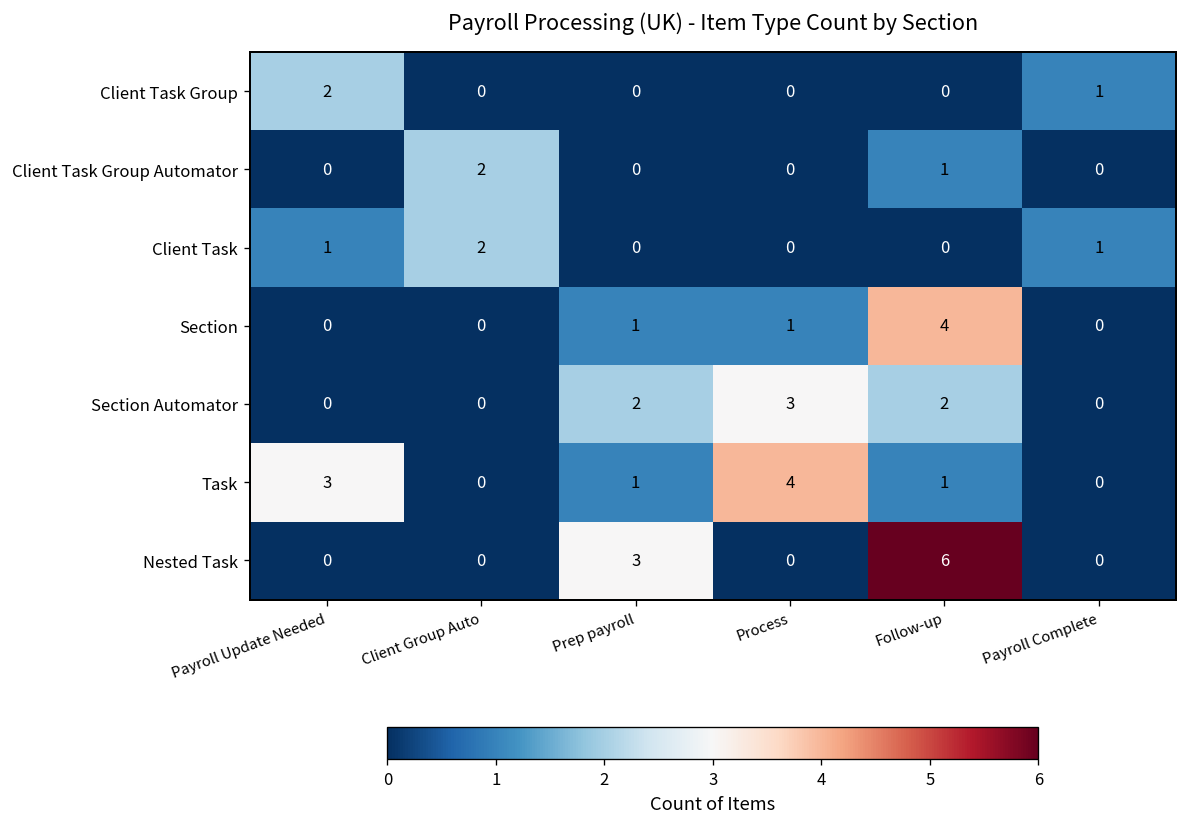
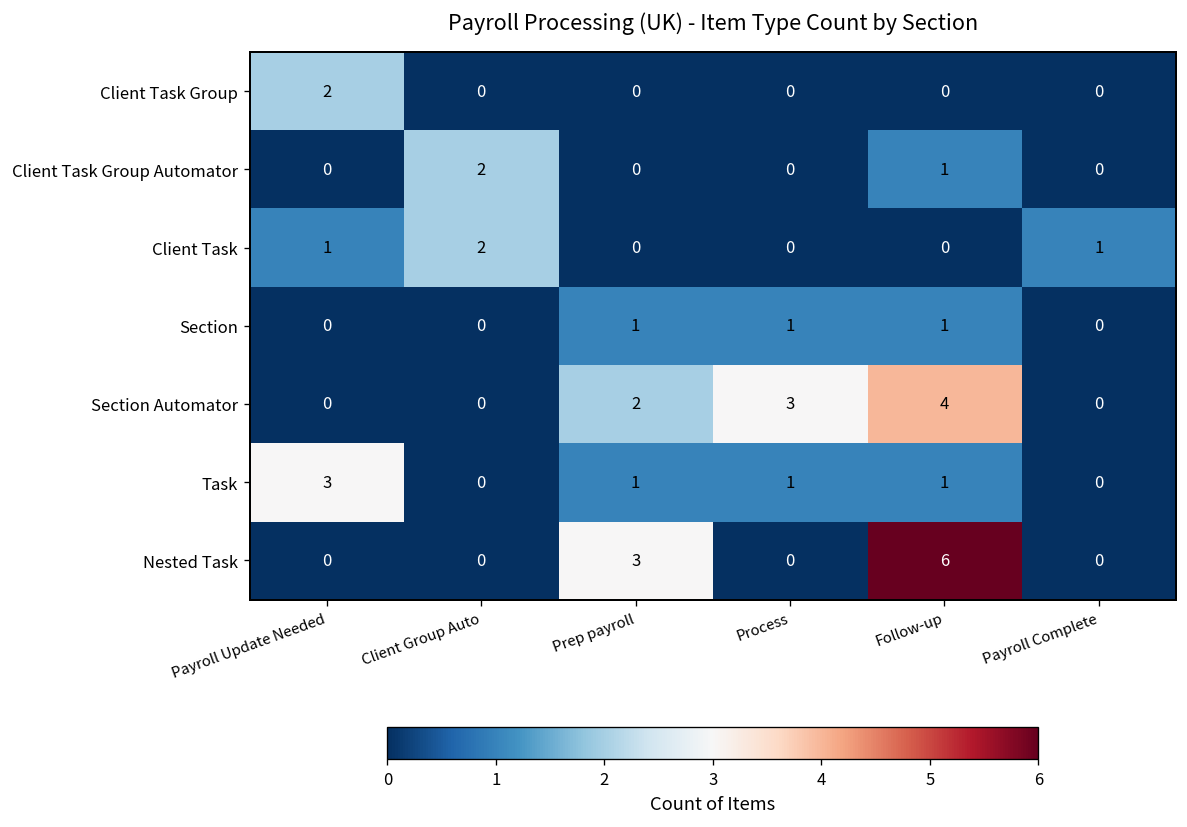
Client Task Group, Payroll Complete: 1 -> 0
Section, Follow-up: 4 -> 1
Section Automator, Follow-up: 2 -> 4
Task, Process: 4 -> 1
